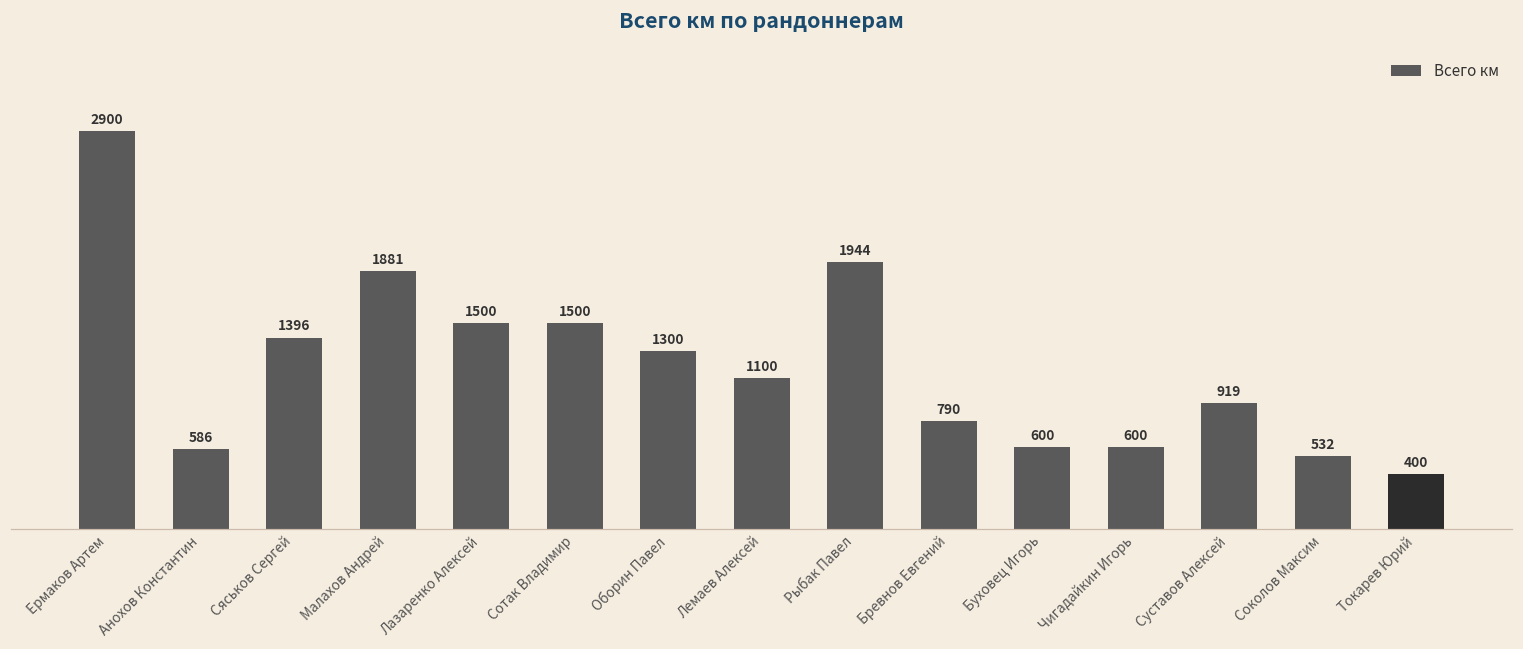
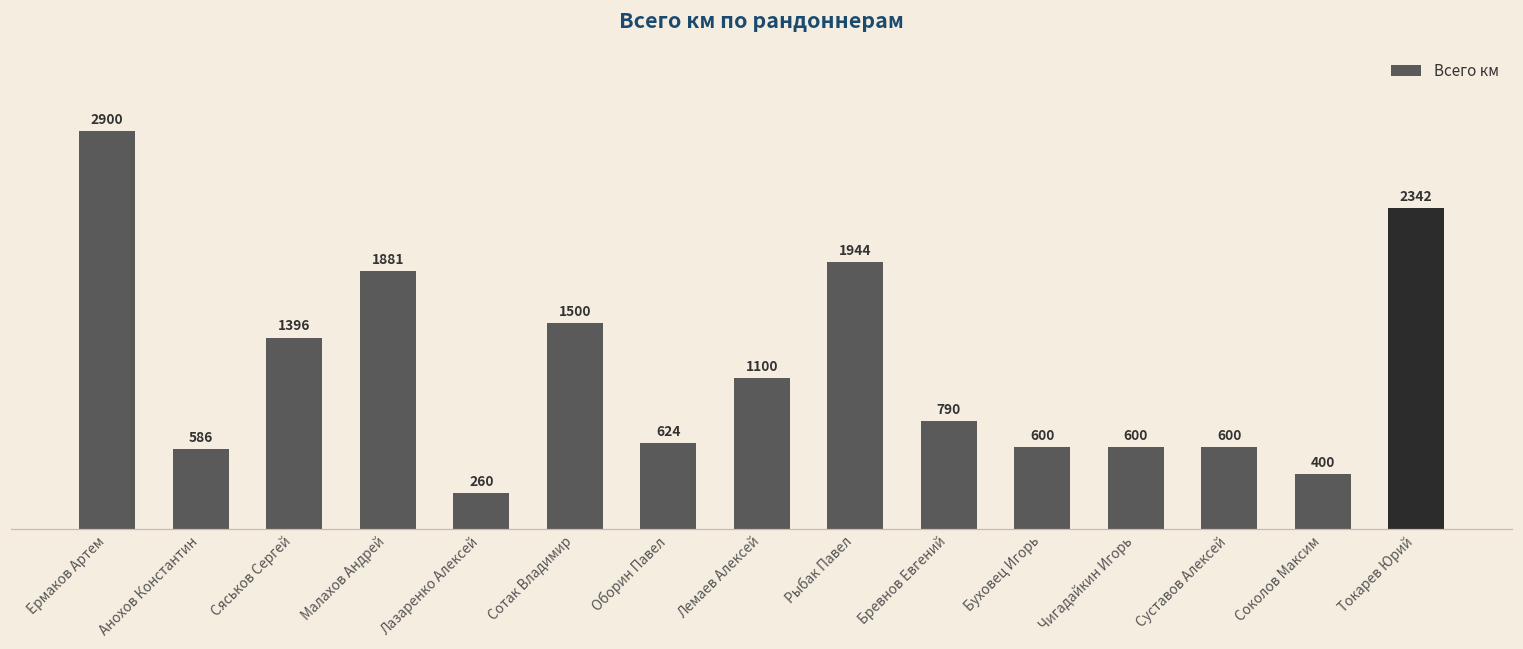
Лазаренко Алексей: 1500 -> 260
Оборин Павел: 1300 -> 624
Суставов Алексей: 919 -> 600
Соколов Максим: 532 -> 400
Токарев Юрий: 400 -> 2342
